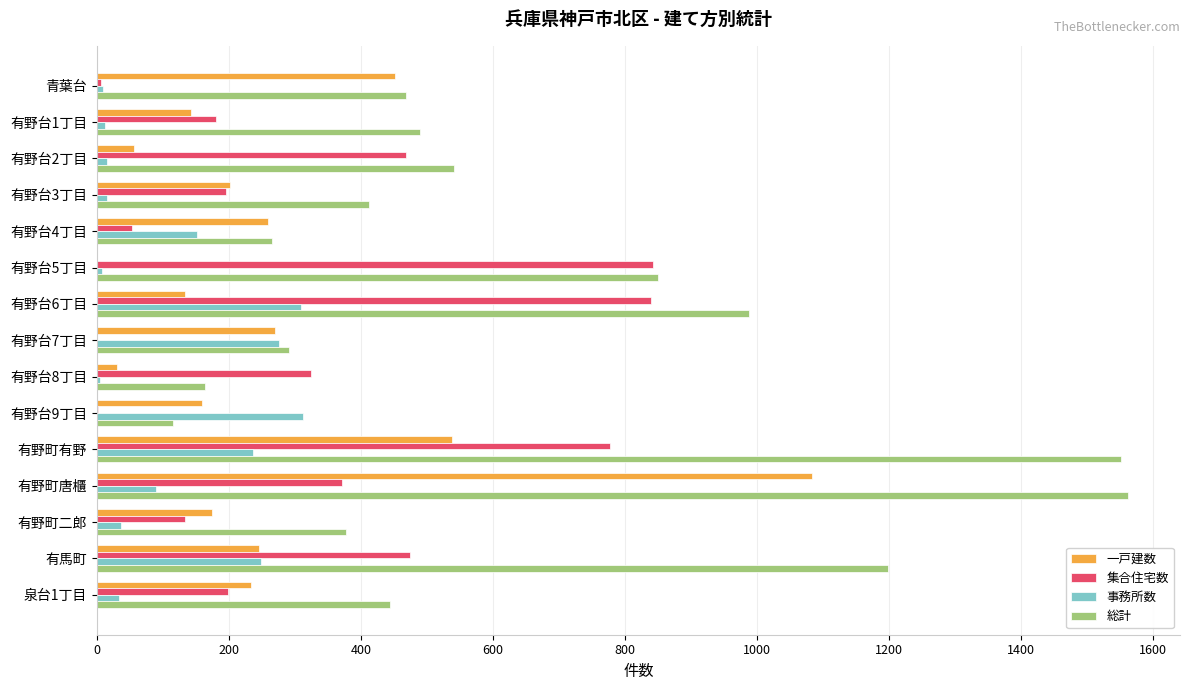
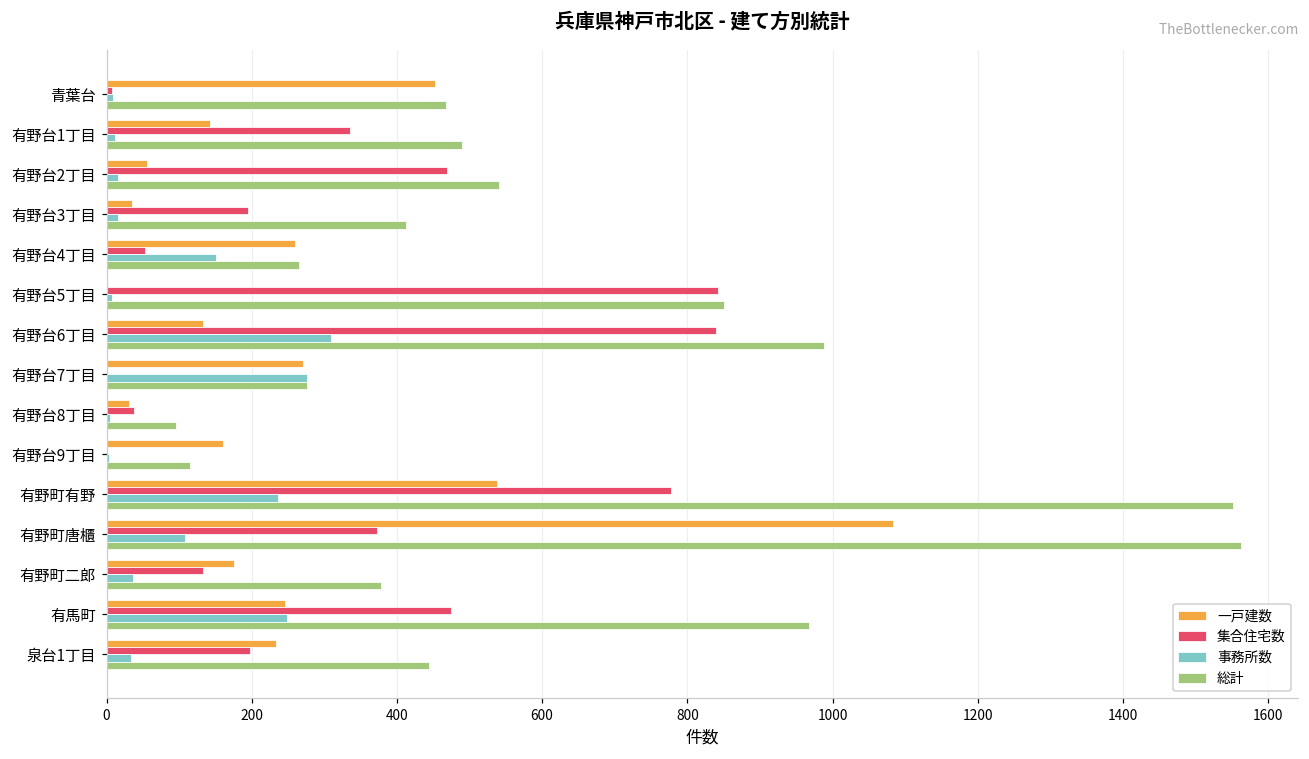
集合住宅数, 有野台1丁目: 180 -> 340
一戸建数, 有野台3丁目: 200 -> 40
総計, 有野台7丁目: 290 -> 280
集合住宅数, 有野台8丁目: 330 -> 40
総計, 有野台8丁目: 160 -> 100
事務所数, 有野台9丁目: 310 -> 0
事務所数, 有野町唐櫃: 90 -> 110
総計, 有馬町: 1200 -> 970
